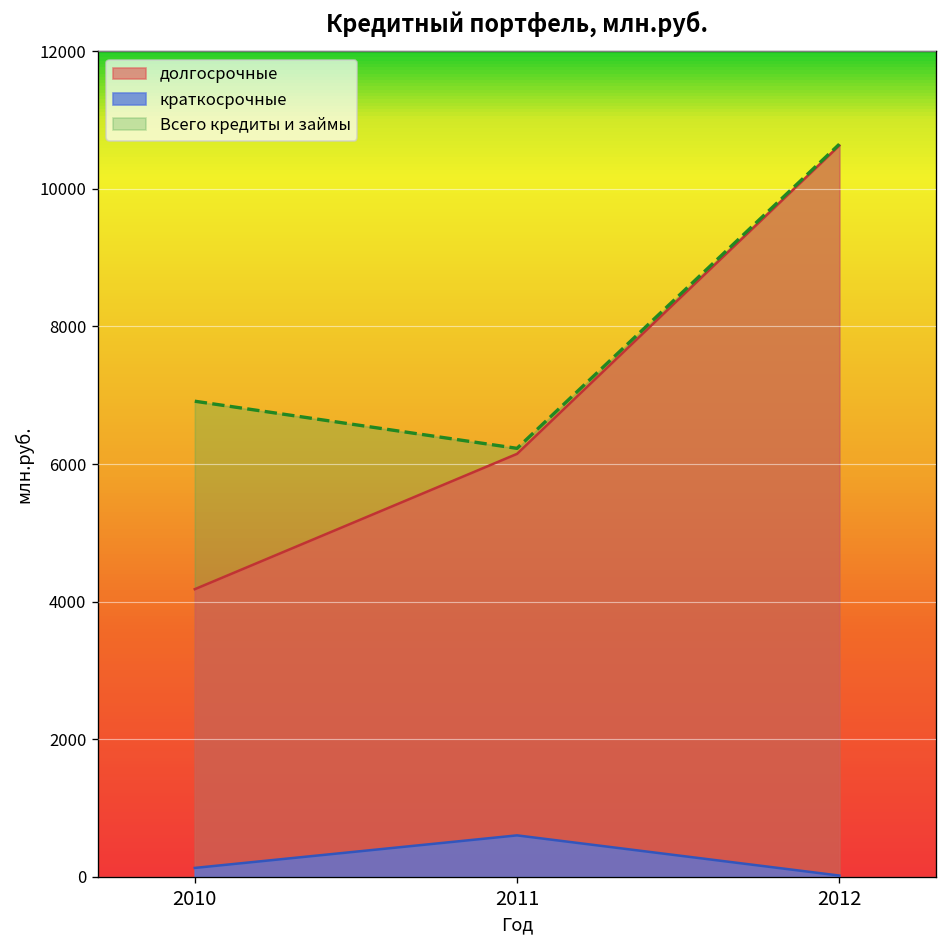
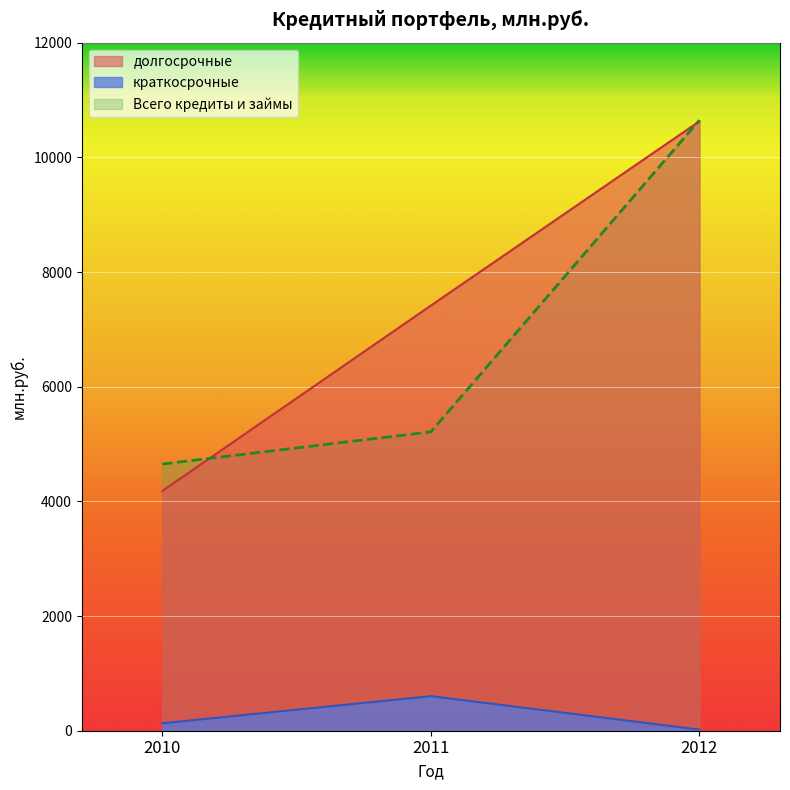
Всего кредиты и займы, 2010: 6900 -> 4700
долгосрочные, 2011: 6100 -> 7400
Всего кредиты и займы, 2011: 6200 -> 5200
